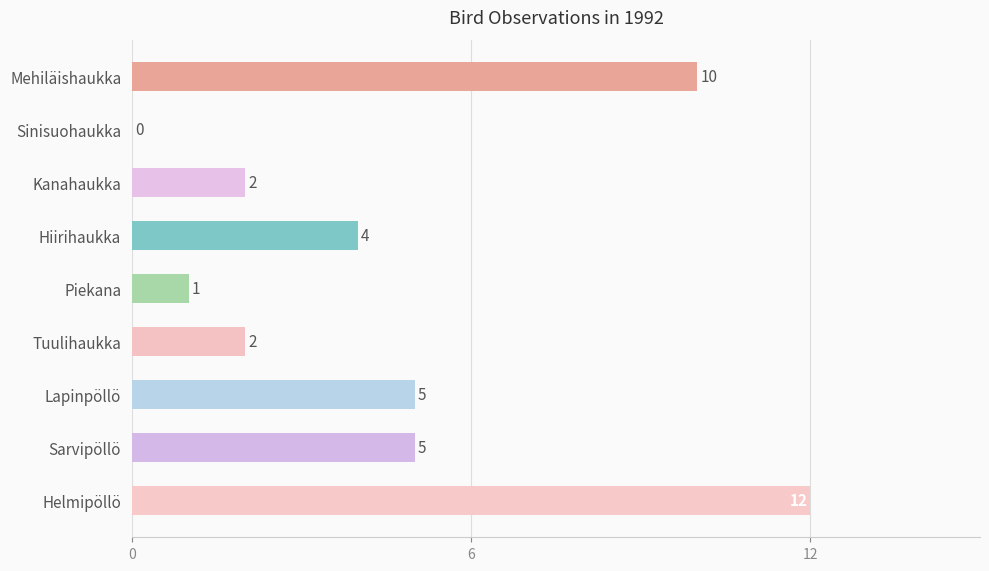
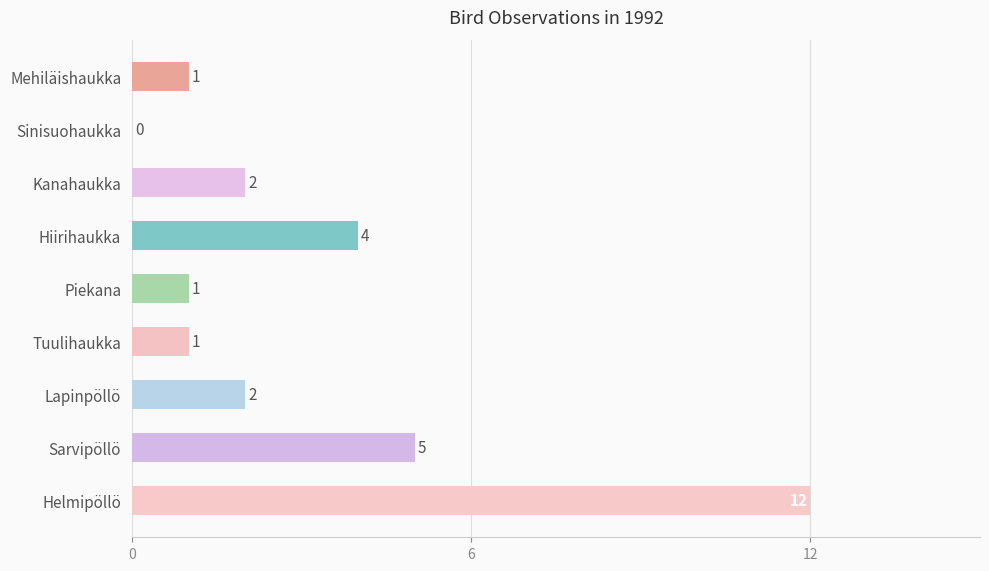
Mehiläishaukka: 10 -> 1
Tuulihaukka: 2 -> 1
Lapinpöllö: 5 -> 2
